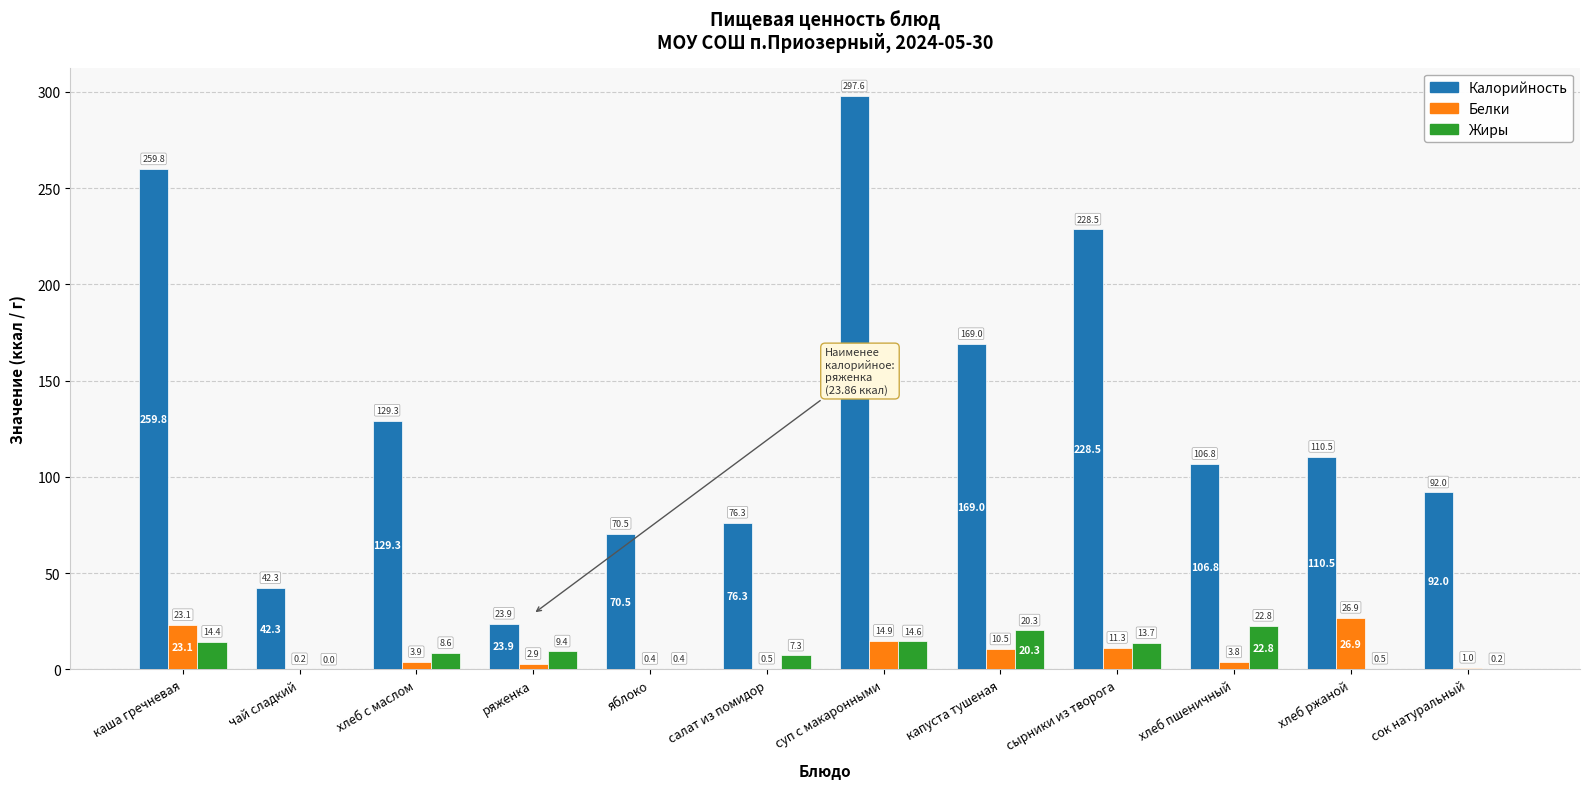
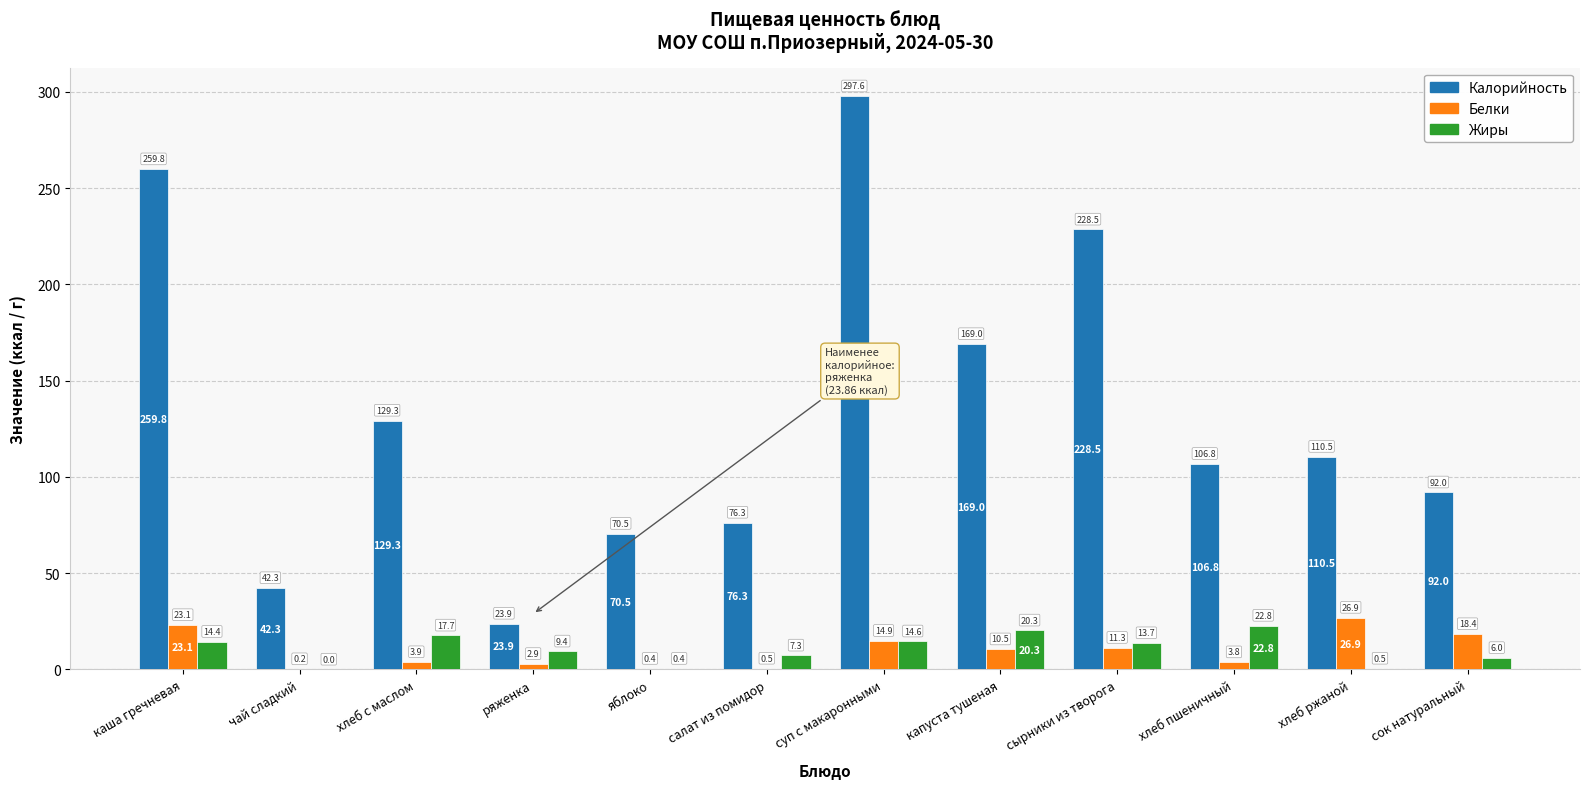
Жиры, хлеб с маслом: 8.6 -> 17.7
Белки, сок натуральный: 1.0 -> 18.4
Жиры, сок натуральный: 0.2 -> 6.0
